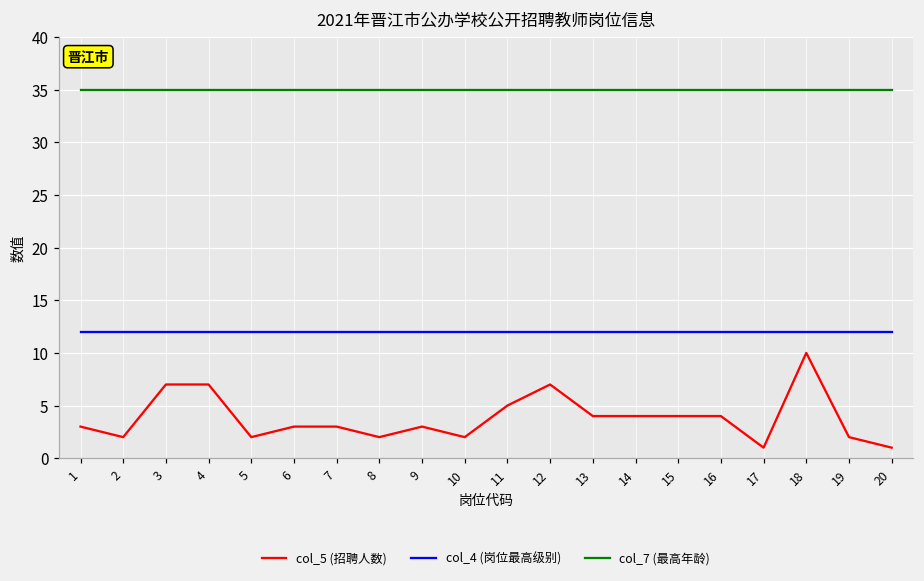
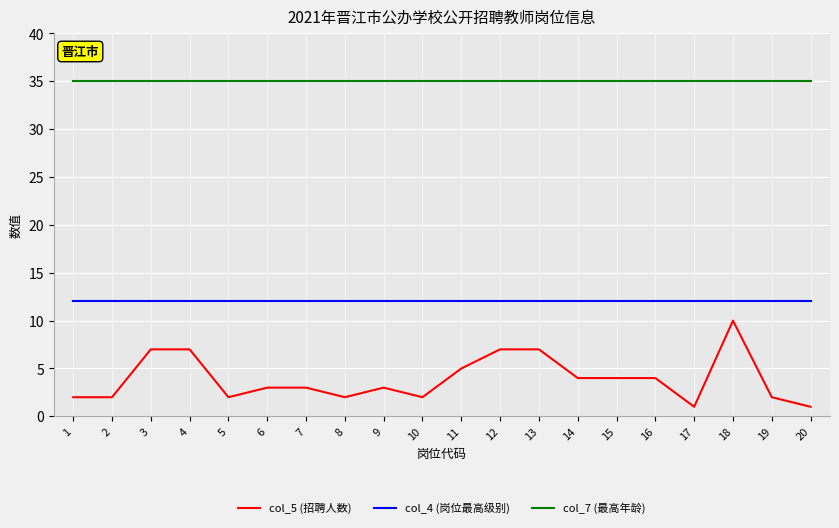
col_5 (招聘人数), 1: 3 -> 2
col_5 (招聘人数), 13: 4 -> 7
